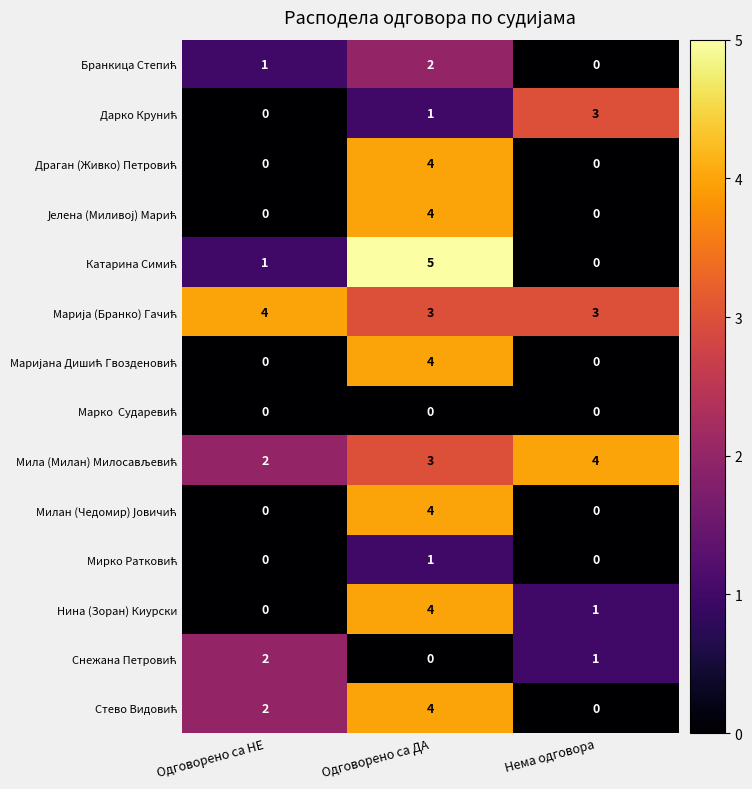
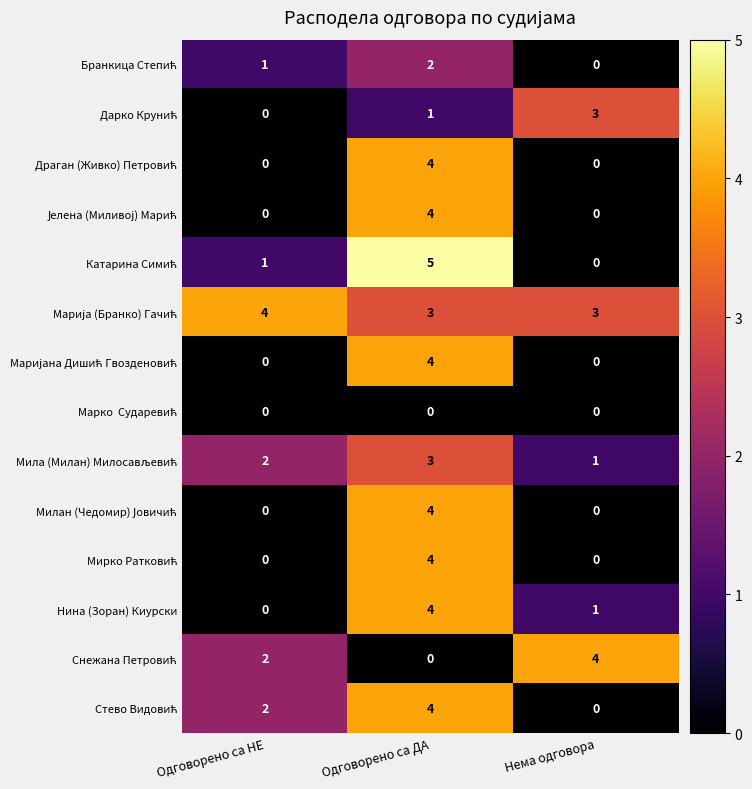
Мила (Милан) Милосављевић, Нема одговора: 4 -> 1
Мирко Ратковић, Одговорено са ДА: 1 -> 4
Снежана Петровић, Нема одговора: 1 -> 4
